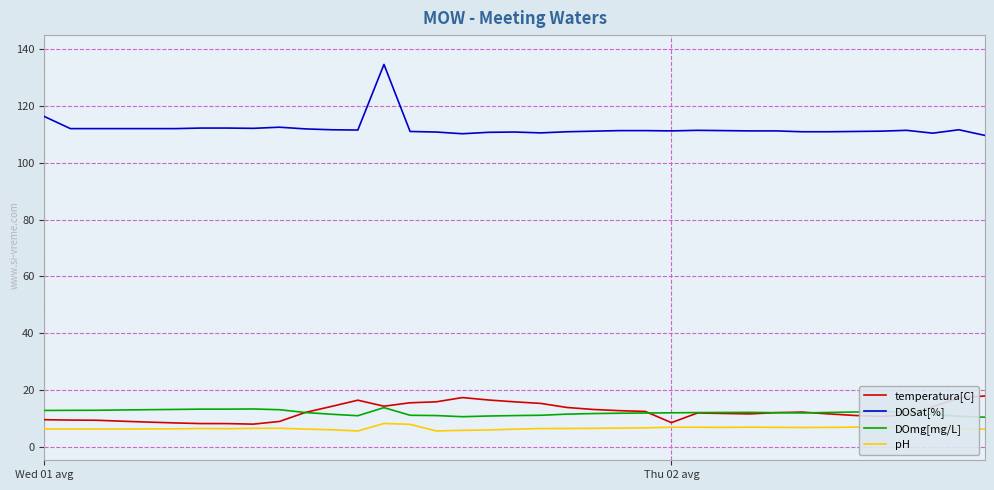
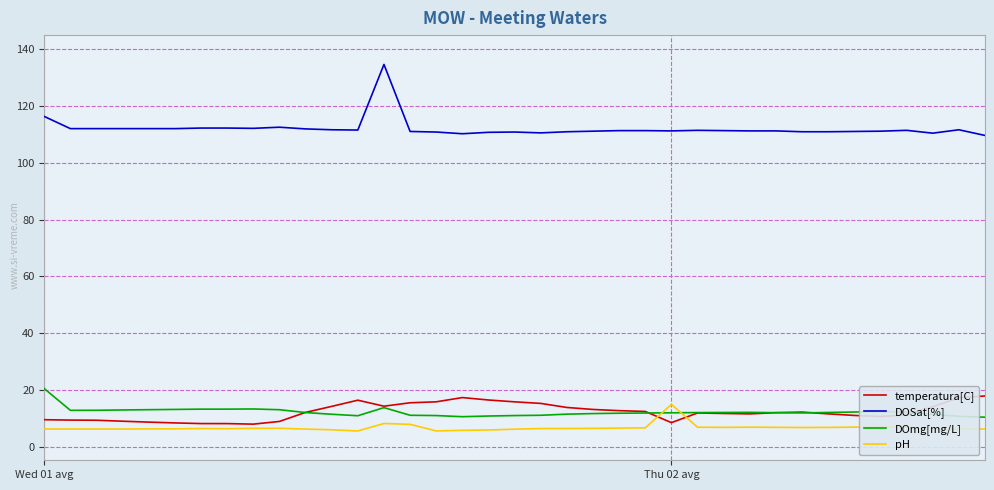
DOmg[mg/L], Wed 01 avg: 13 -> 20
pH, Thu 02 avg: 7 -> 15
